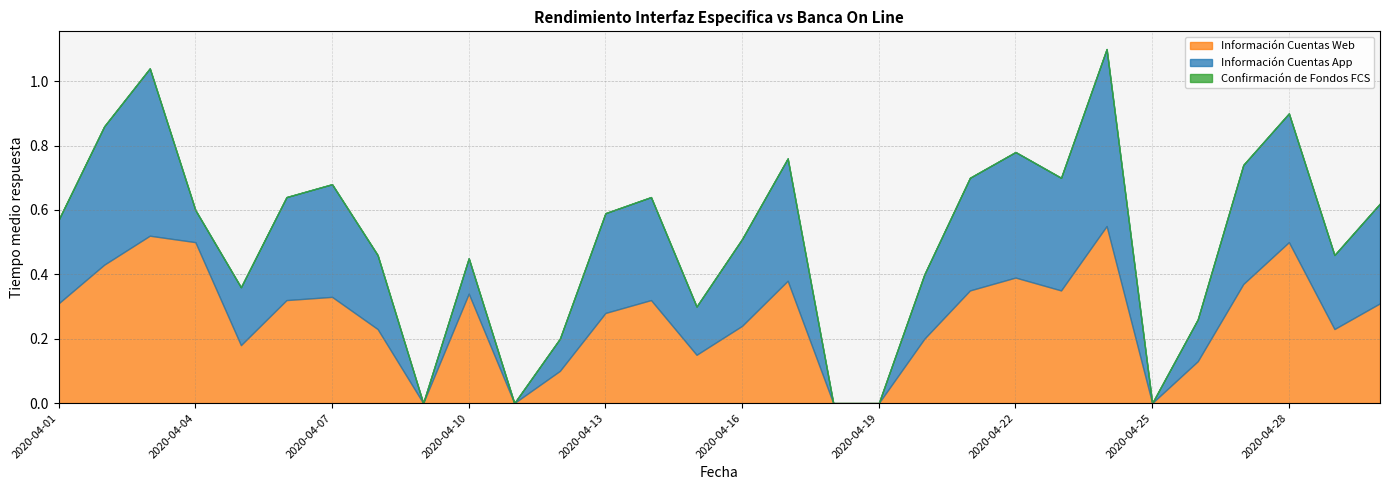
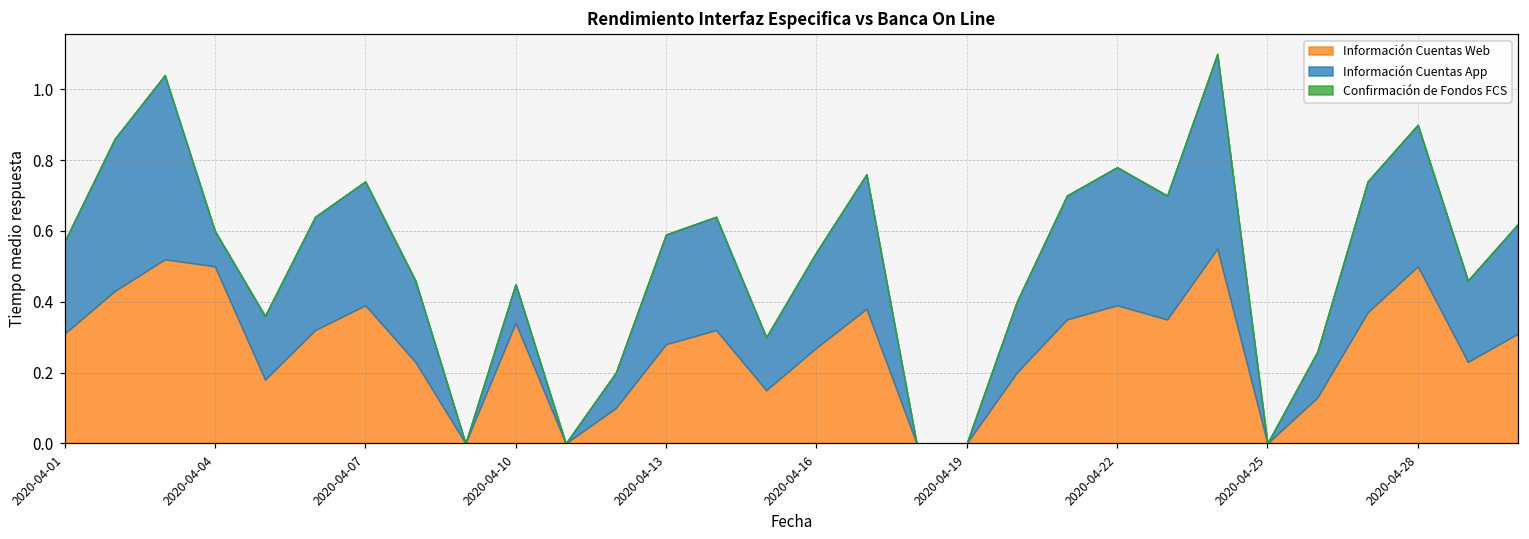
Información Cuentas Web, 2020-04-07: 0.33 -> 0.39
Información Cuentas Web, 2020-04-16: 0.24 -> 0.27
